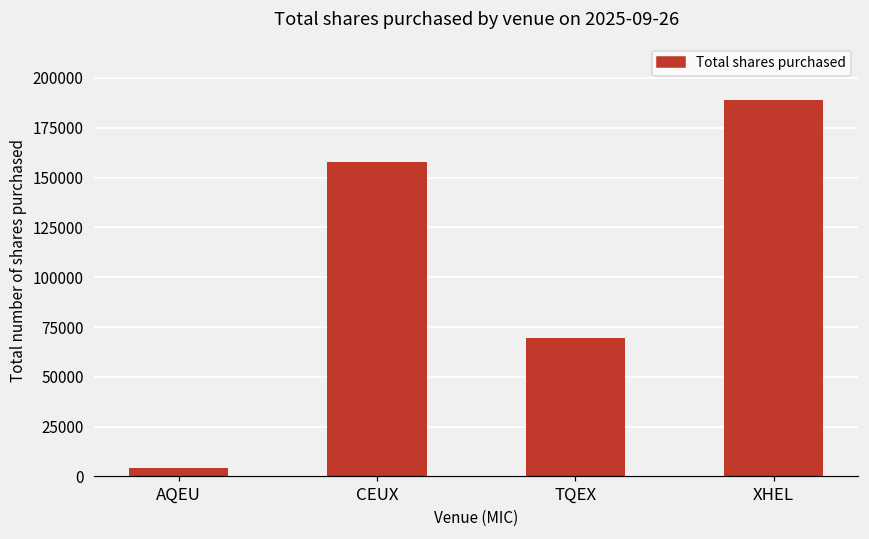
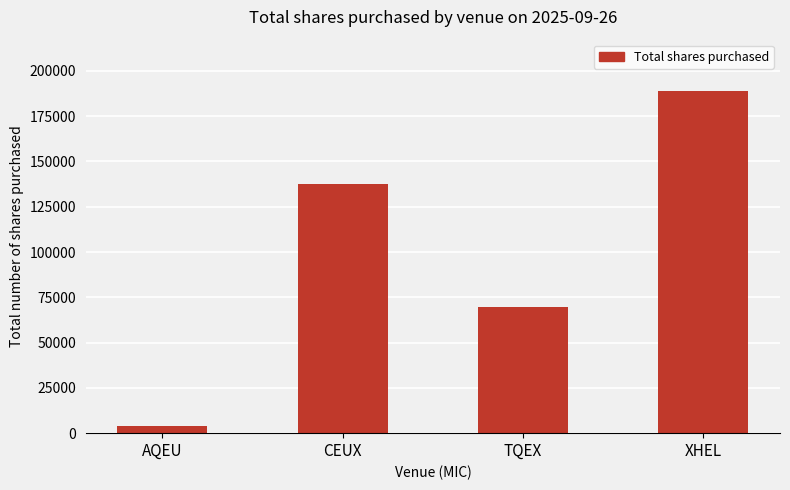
CEUX: 158000 -> 138000
